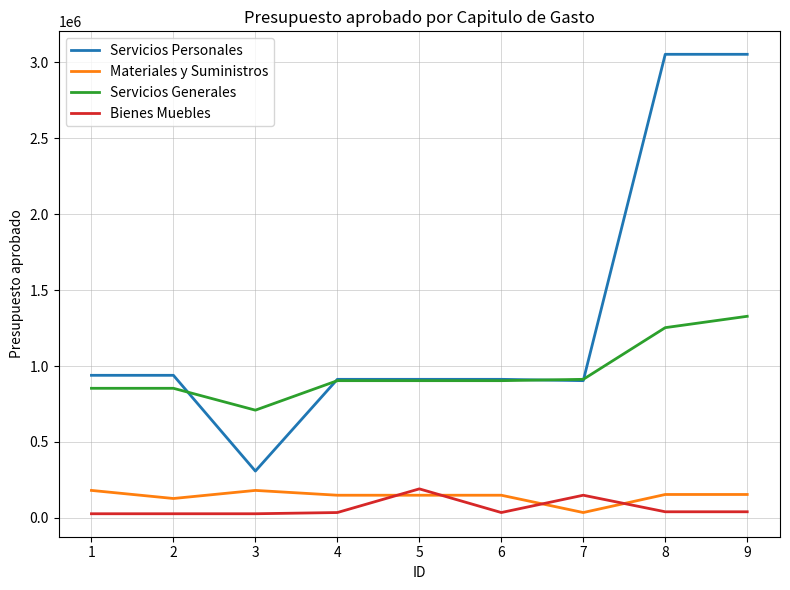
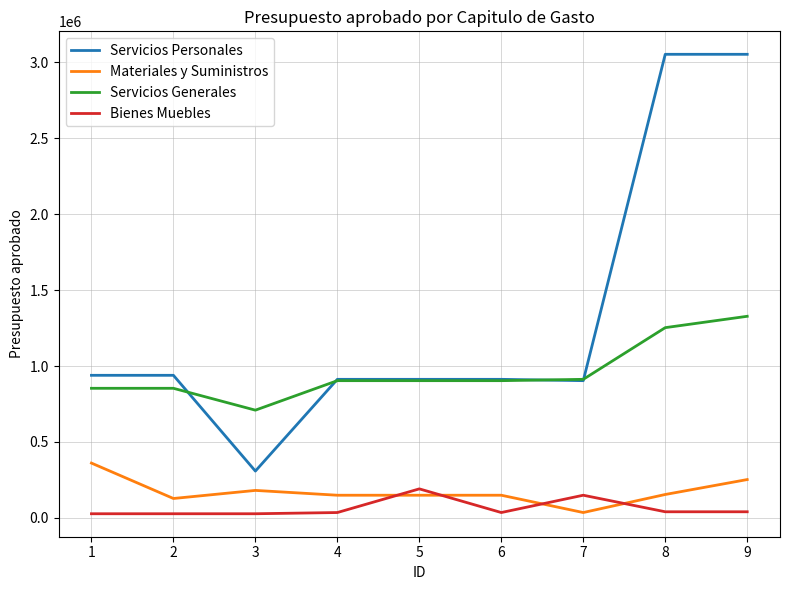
Materiales y Suministros, 1: 180000 -> 360000
Materiales y Suministros, 9: 150000 -> 250000
